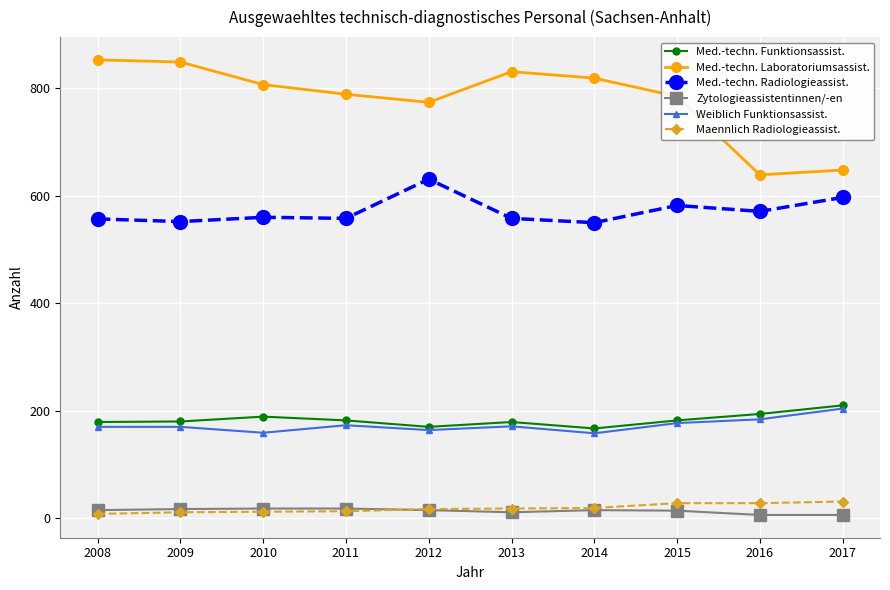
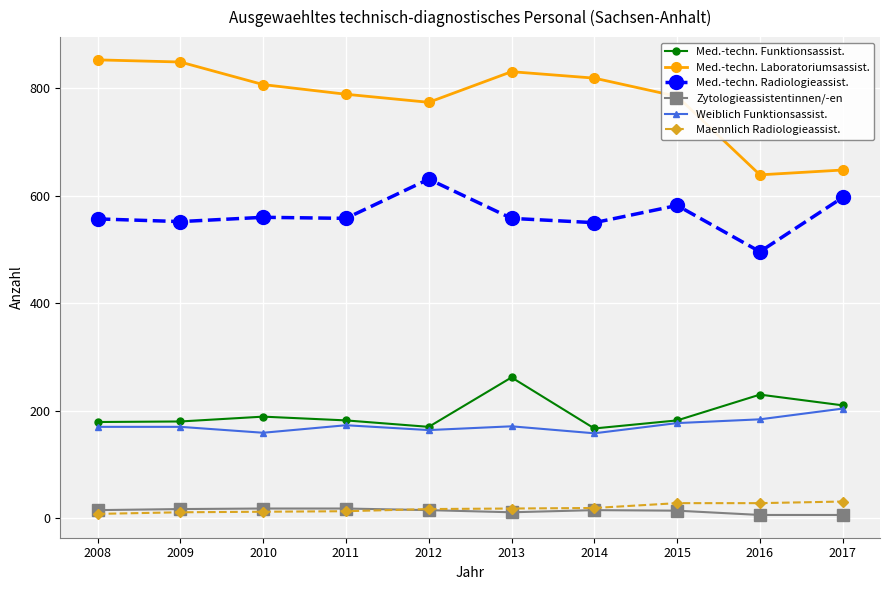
Med.-techn. Funktionsassist., 2013: 180 -> 260
Med.-techn. Funktionsassist., 2016: 190 -> 230
Med.-techn. Radiologieassist., 2016: 570 -> 500
